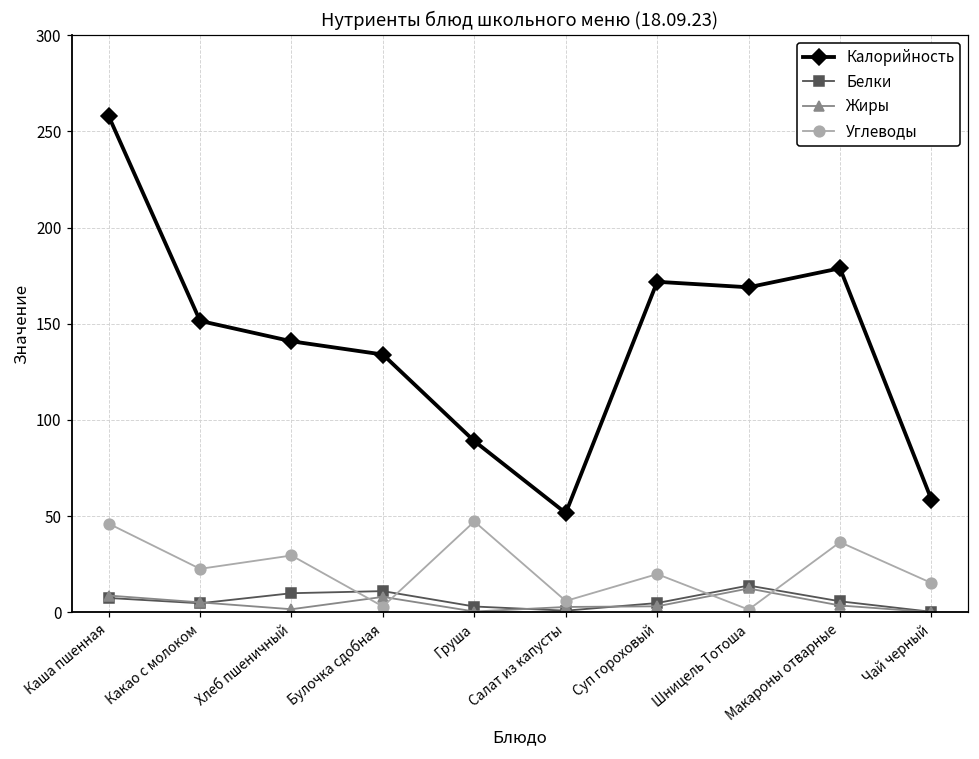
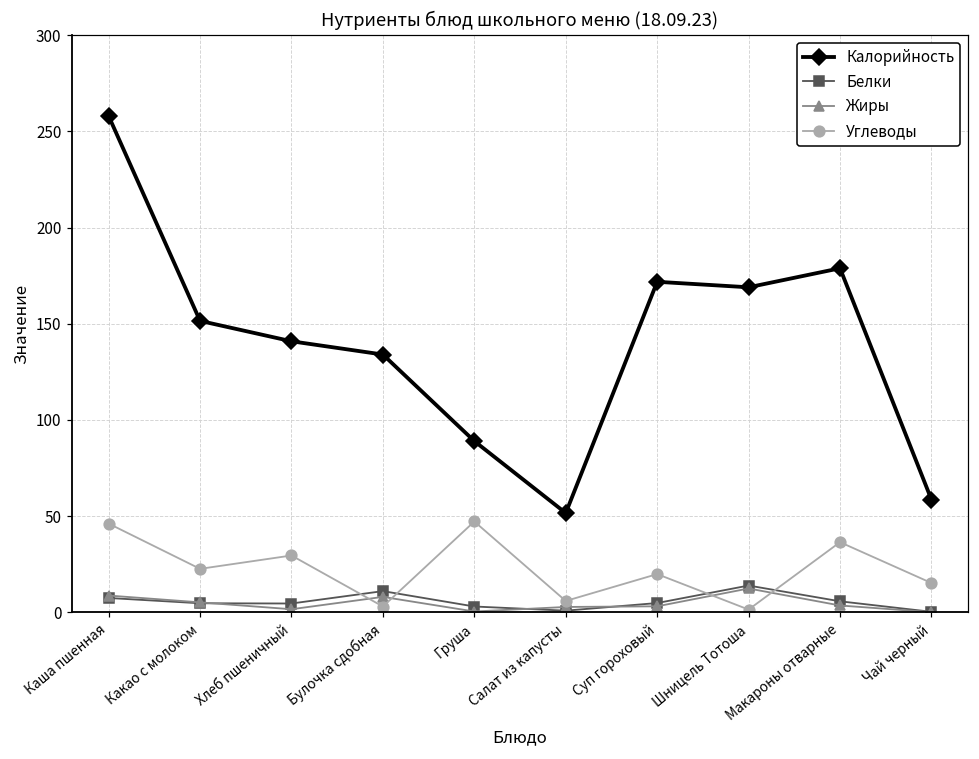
Белки, Хлеб пшеничный: 10 -> 5
